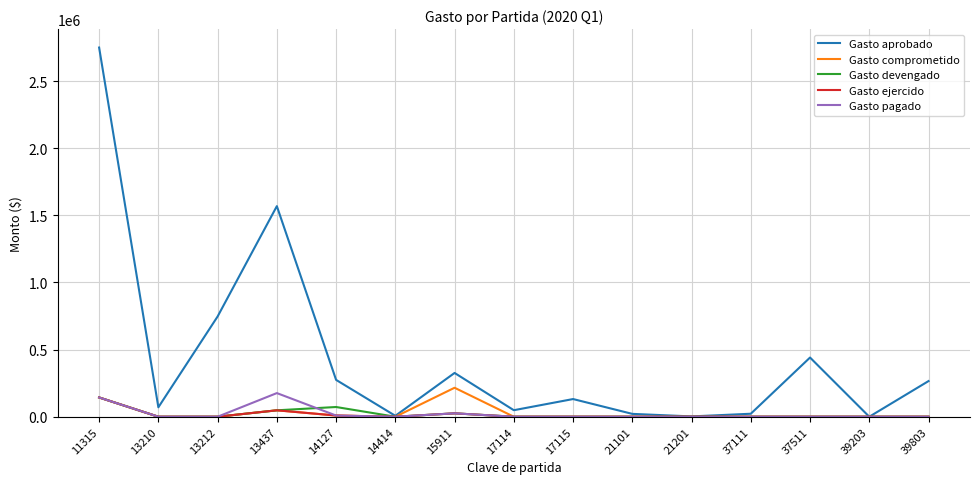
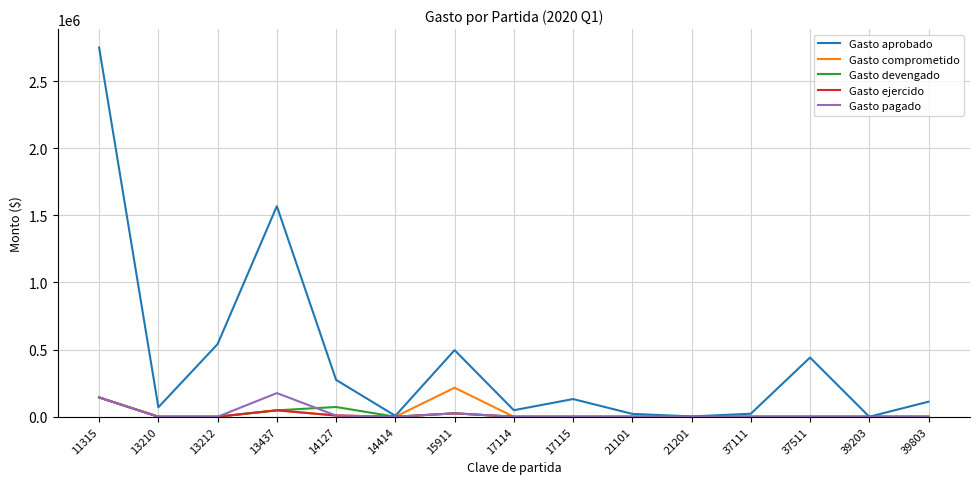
Gasto aprobado, 13212: 750000 -> 540000
Gasto aprobado, 15911: 330000 -> 500000
Gasto aprobado, 39803: 270000 -> 110000
